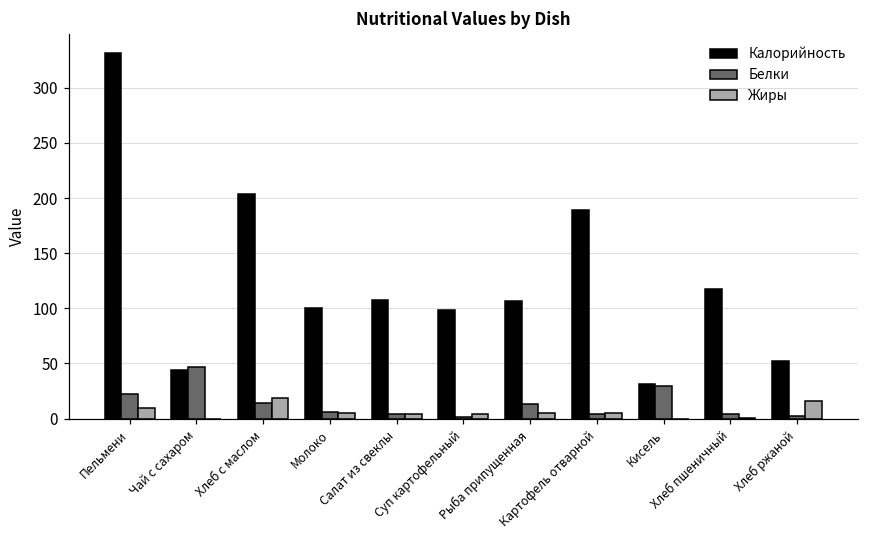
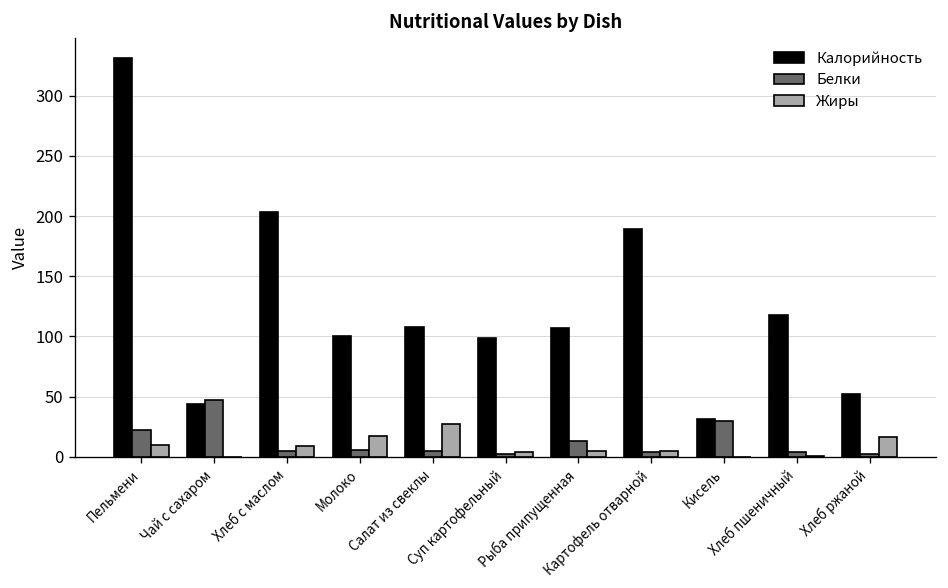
Белки, Хлеб с маслом: 14 -> 5
Жиры, Хлеб с маслом: 18 -> 9
Жиры, Молоко: 5 -> 17
Жиры, Салат из свеклы: 4 -> 27
